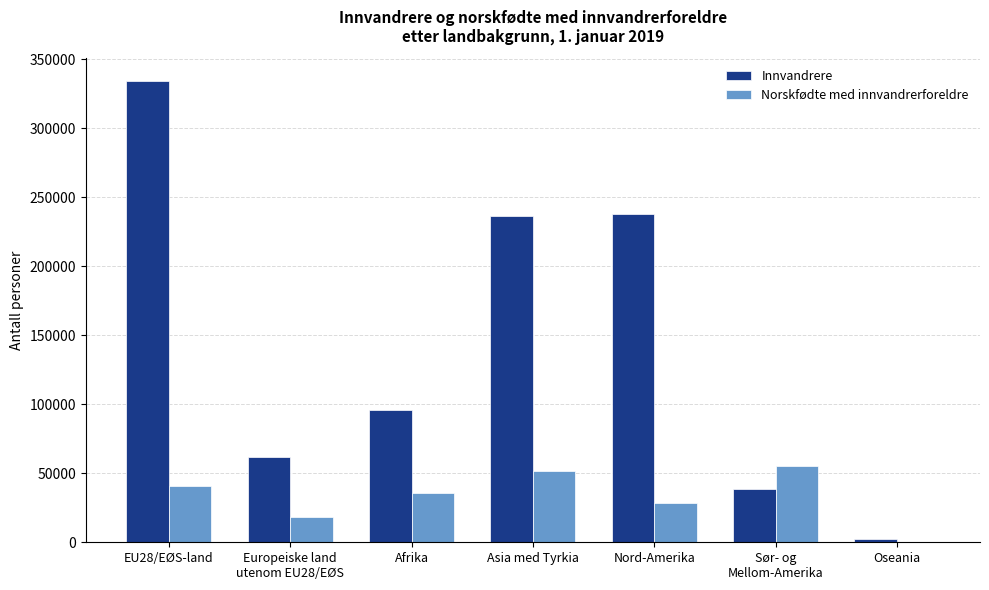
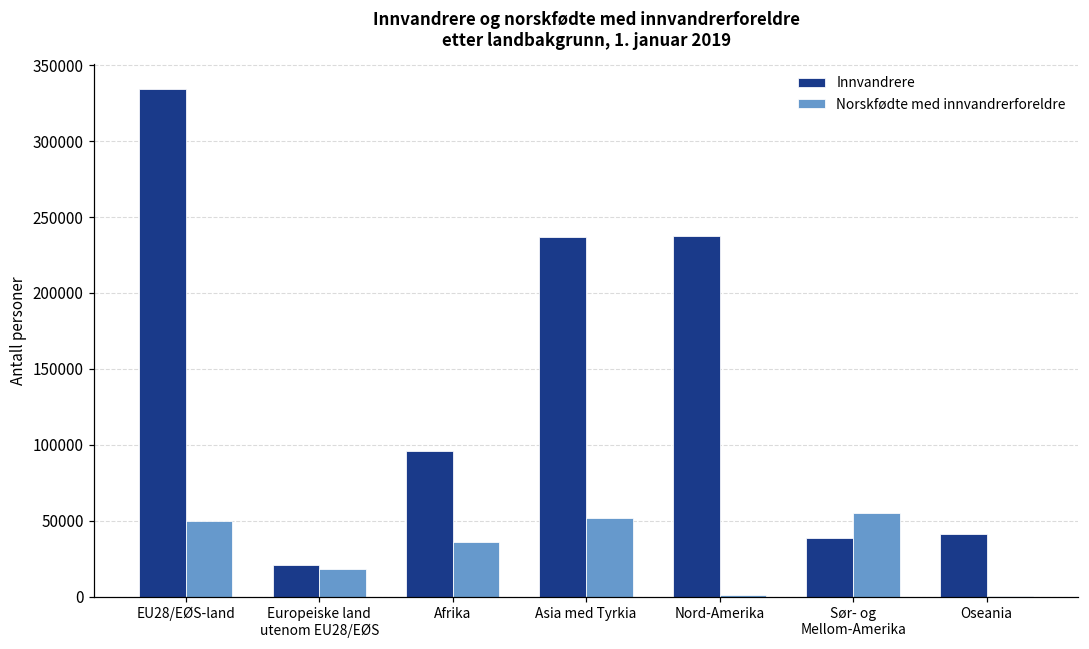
Norskfødte med innvandrerforeldre, EU28/EØS-land: 41000 -> 50000
Innvandrere, Europeiske land utenom EU28/EØS: 62000 -> 21000
Norskfødte med innvandrerforeldre, Nord-Amerika: 29000 -> 1000
Innvandrere, Oseania: 2000 -> 41000
